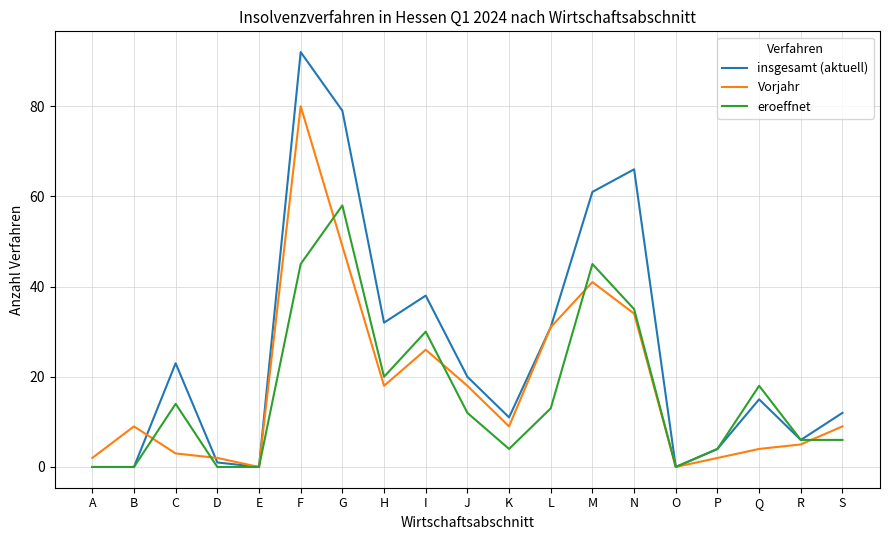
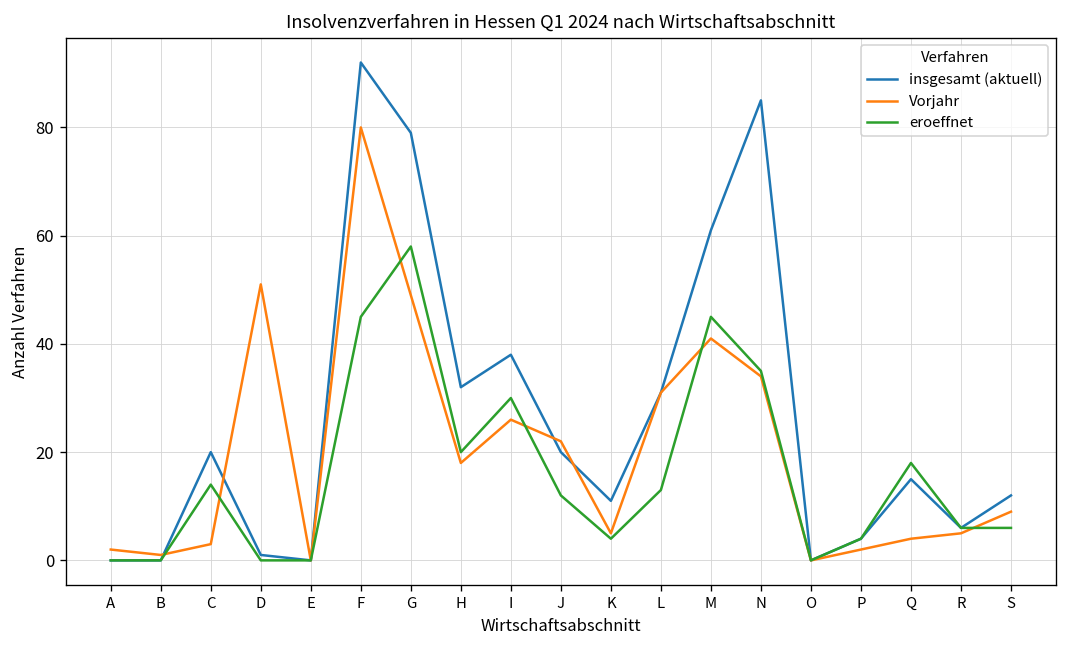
Vorjahr, B: 9 -> 1
insgesamt (aktuell), C: 23 -> 20
Vorjahr, D: 2 -> 51
Vorjahr, J: 18 -> 22
Vorjahr, K: 9 -> 5
insgesamt (aktuell), N: 66 -> 85
